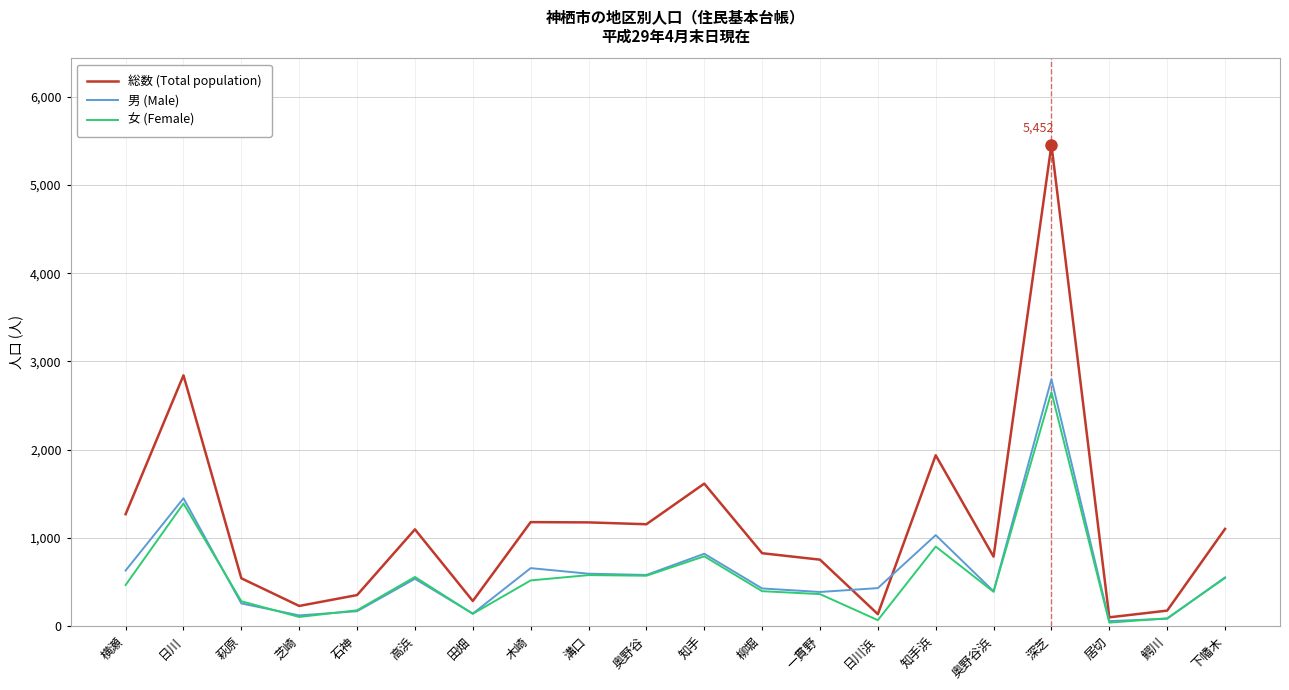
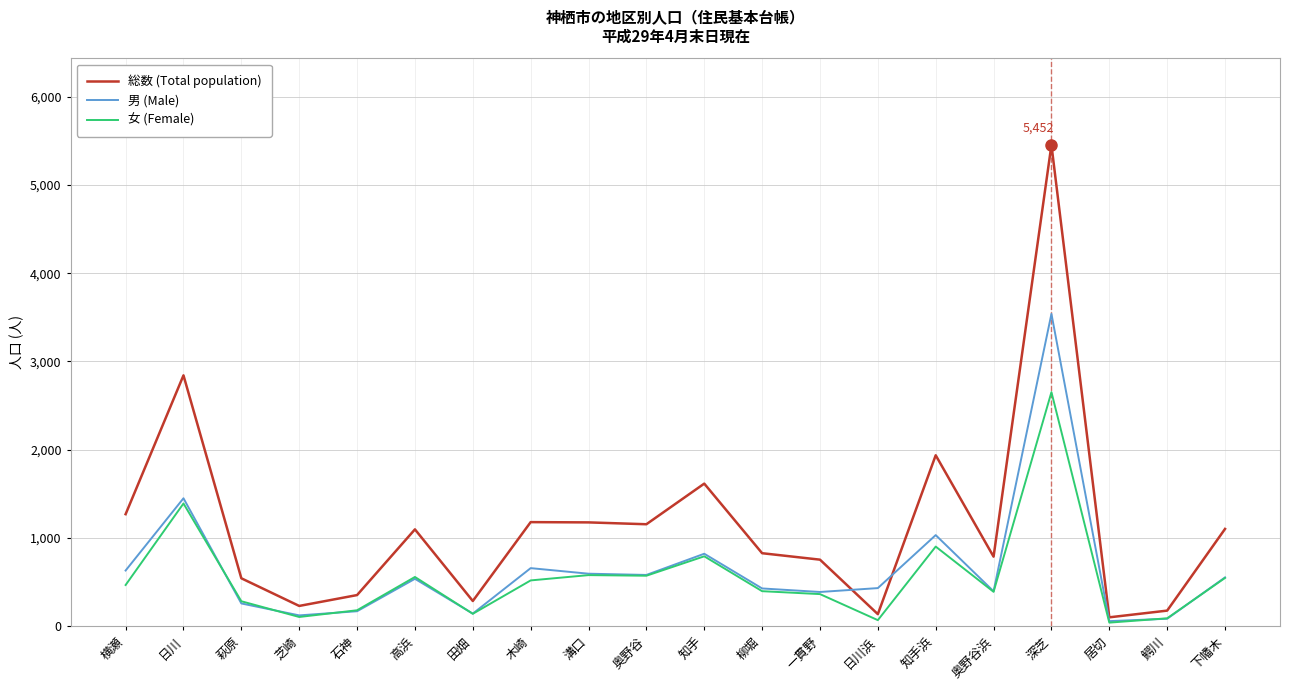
男 (Male), 深芝: 2,800 -> 3,500
